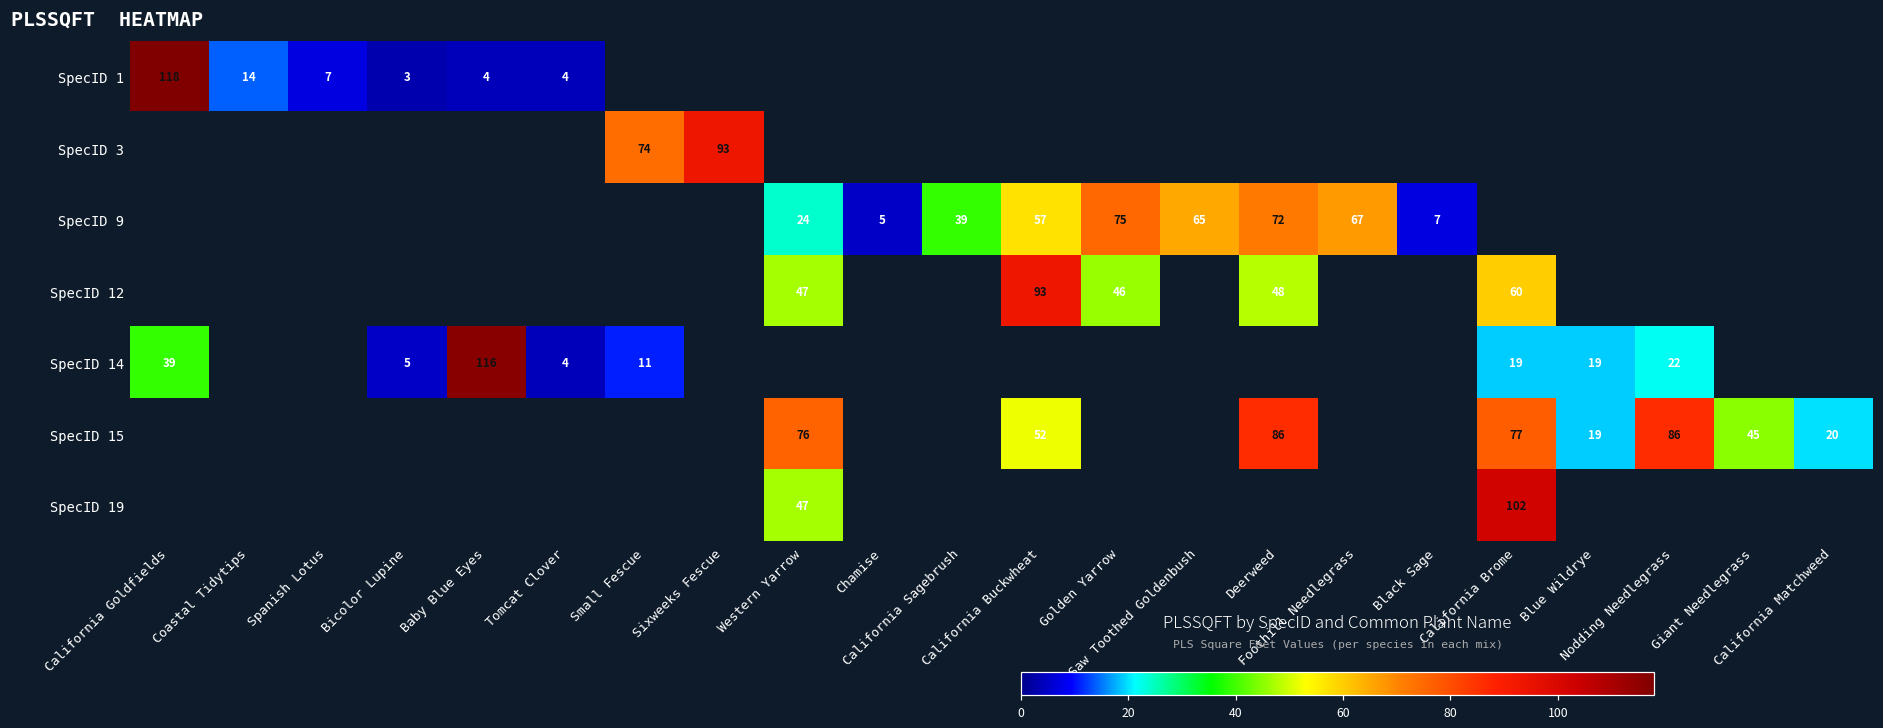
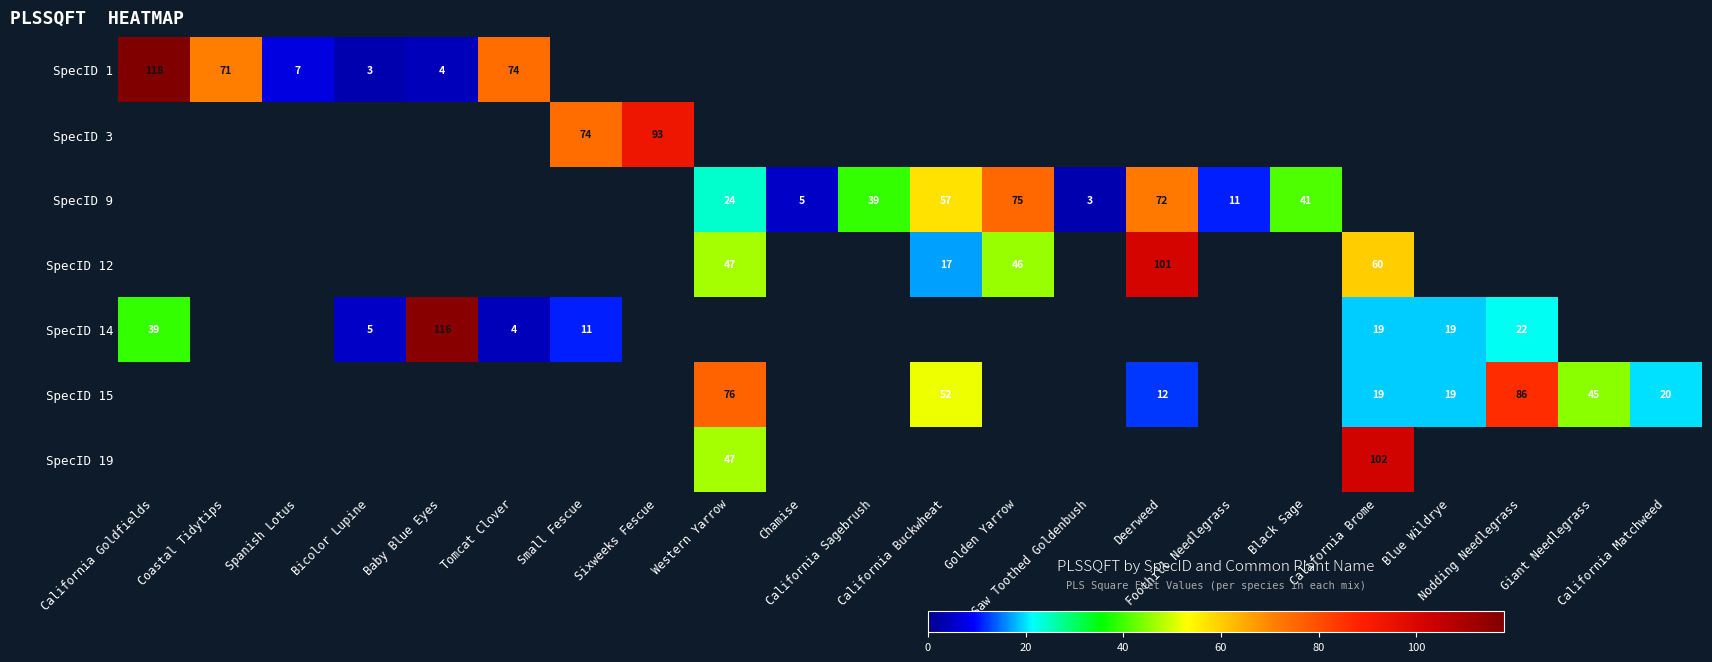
SpecID 1, Coastal Tidytips: 14 -> 71
SpecID 1, Tomcat Clover: 4 -> 74
SpecID 9, Saw Toothed Goldenbush: 65 -> 3
SpecID 9, Foothill Needlegrass: 67 -> 11
SpecID 9, Black Sage: 7 -> 41
SpecID 12, California Buckwheat: 93 -> 17
SpecID 12, Deerweed: 48 -> 101
SpecID 15, Deerweed: 86 -> 12
SpecID 15, California Brome: 77 -> 19
